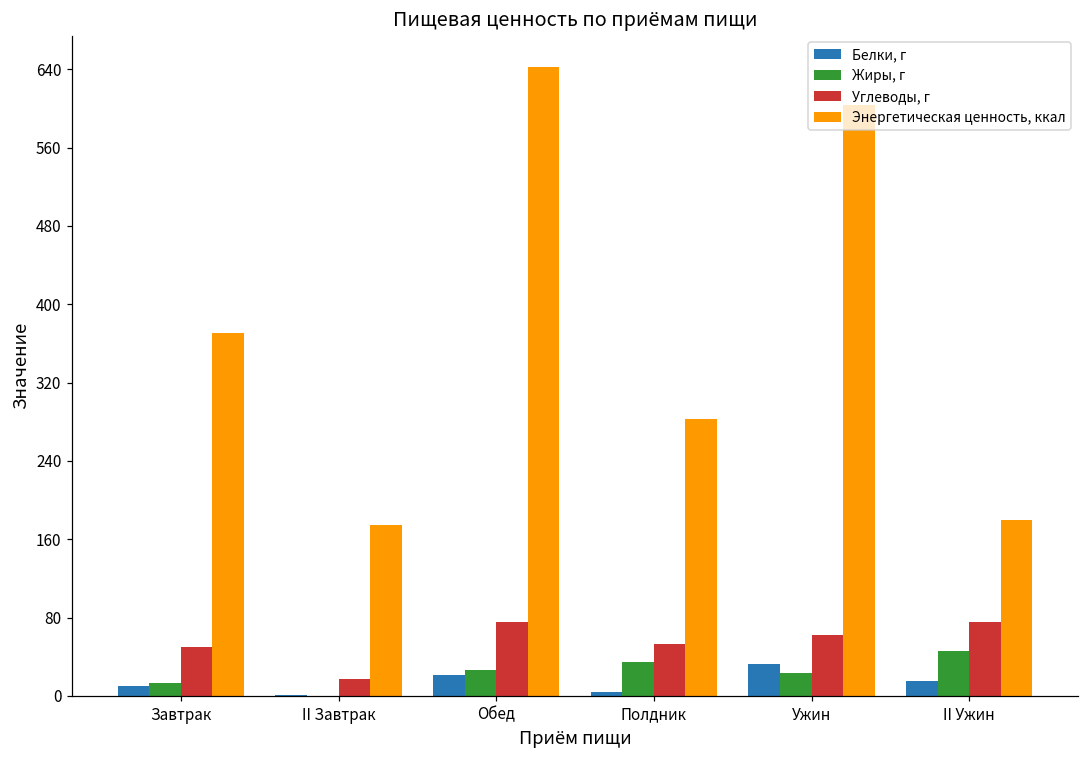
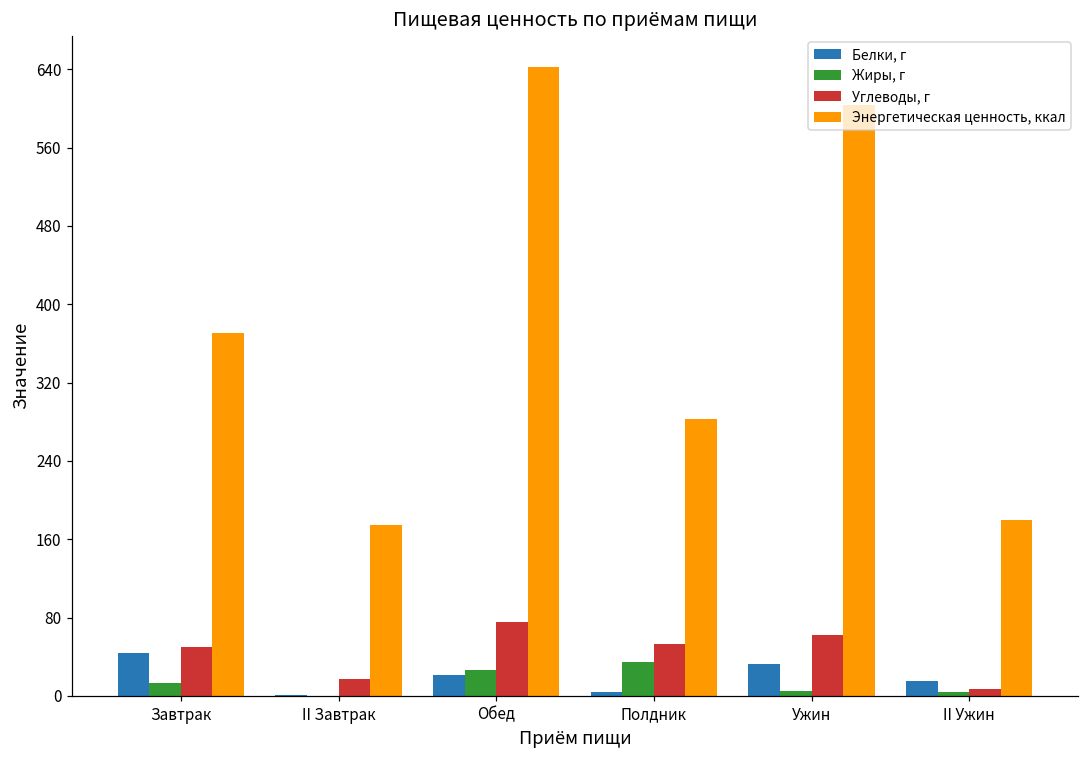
Белки, г, Завтрак: 10 -> 40
Жиры, г, Ужин: 20 -> 0
Жиры, г, II Ужин: 50 -> 0
Углеводы, г, II Ужин: 80 -> 10
